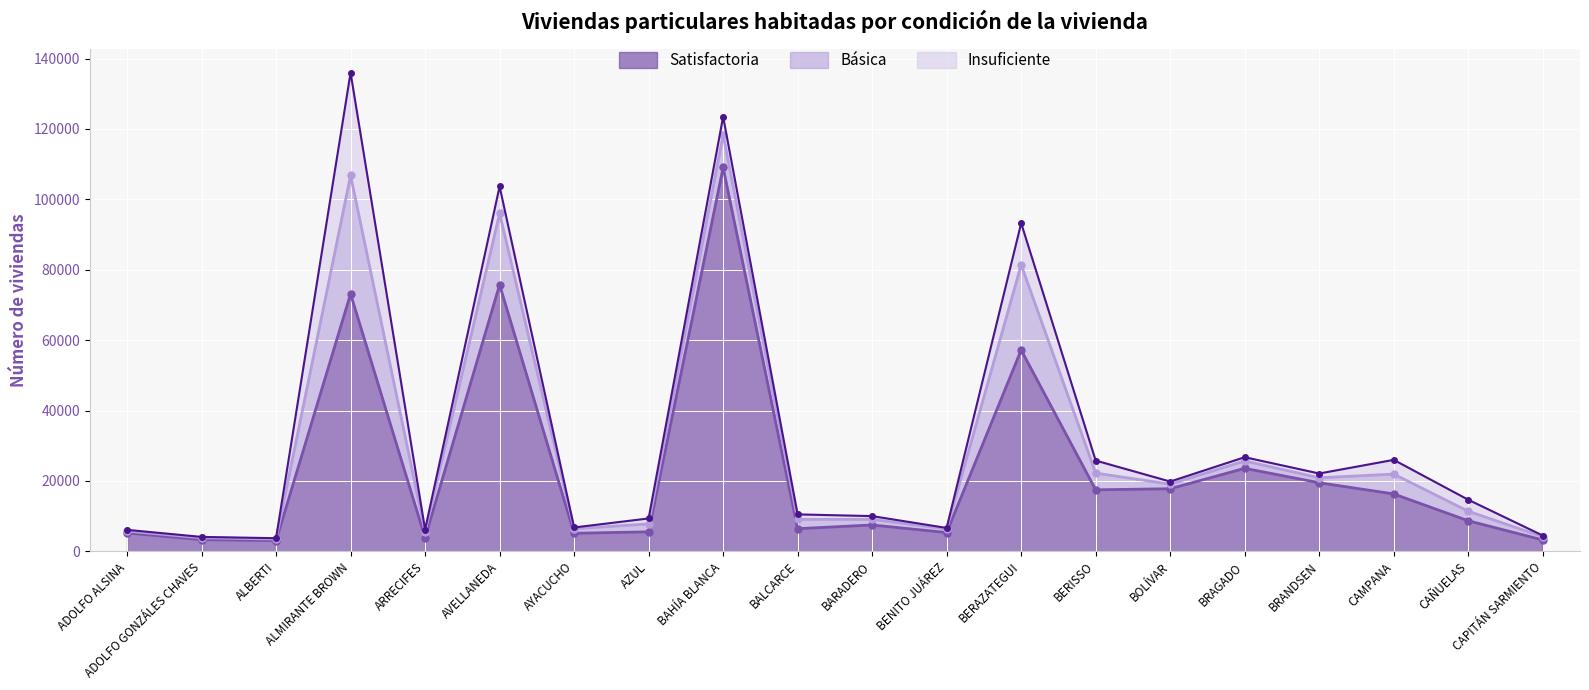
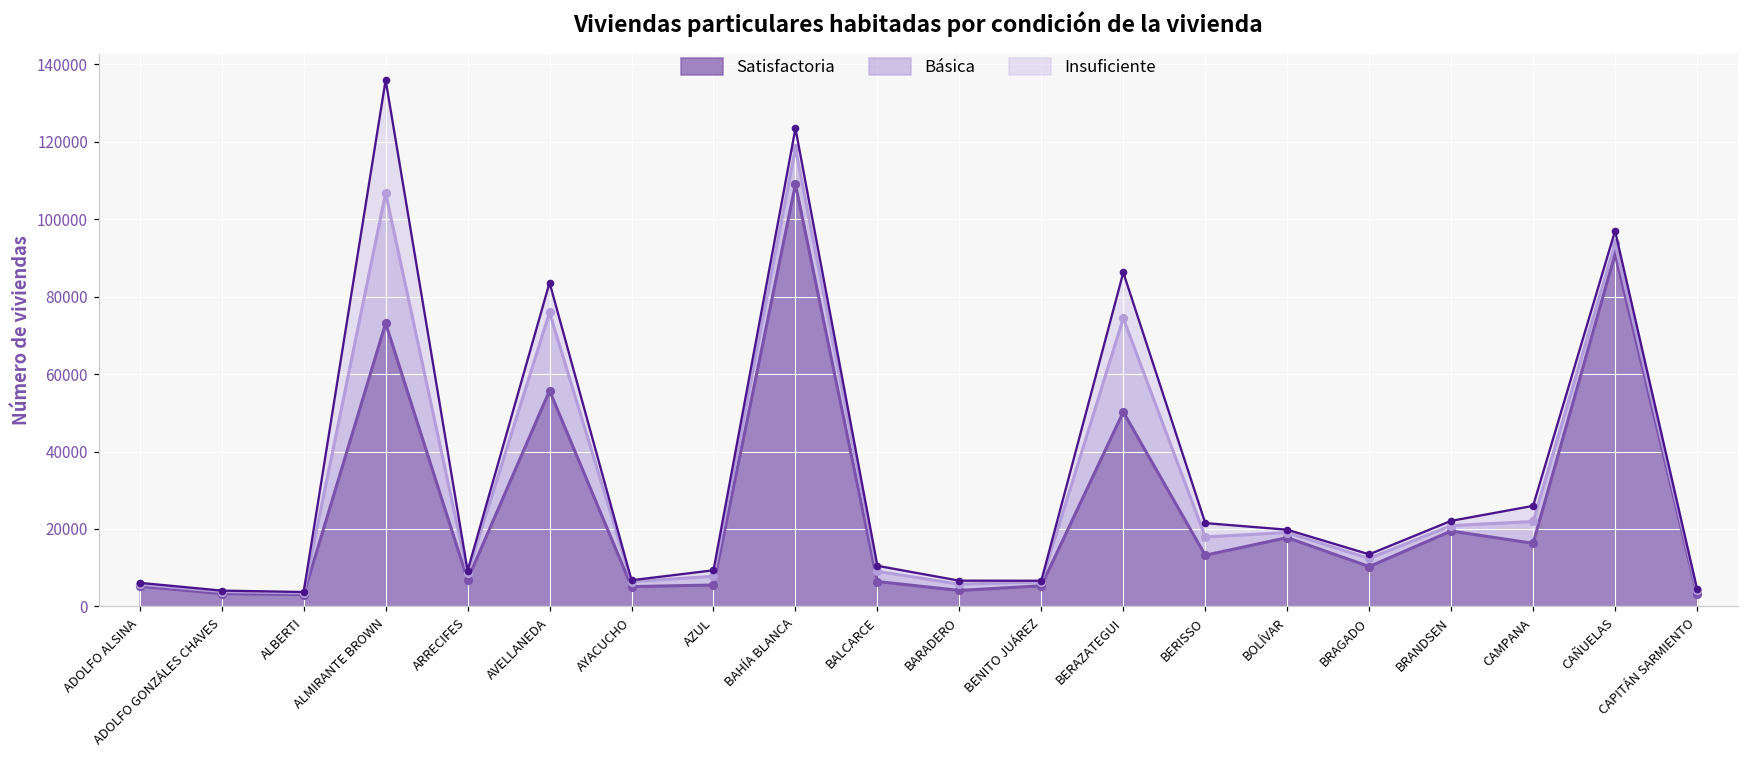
Satisfactoria, ARRECIFES: 4000 -> 7000
Satisfactoria, AVELLANEDA: 76000 -> 56000
Satisfactoria, BARADERO: 7000 -> 4000
Satisfactoria, BERAZATEGUI: 57000 -> 50000
Satisfactoria, BERISSO: 17000 -> 13000
Satisfactoria, BRAGADO: 24000 -> 10000
Satisfactoria, CAÑUELAS: 9000 -> 91000
